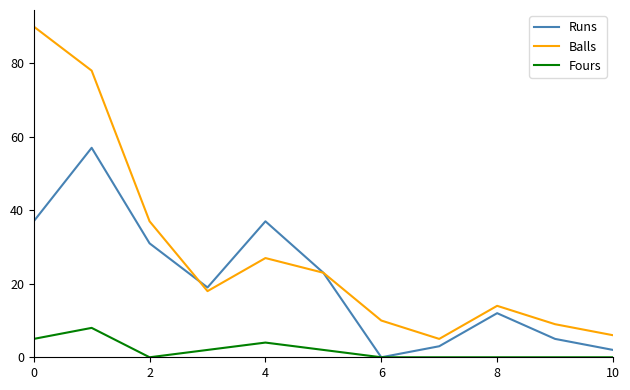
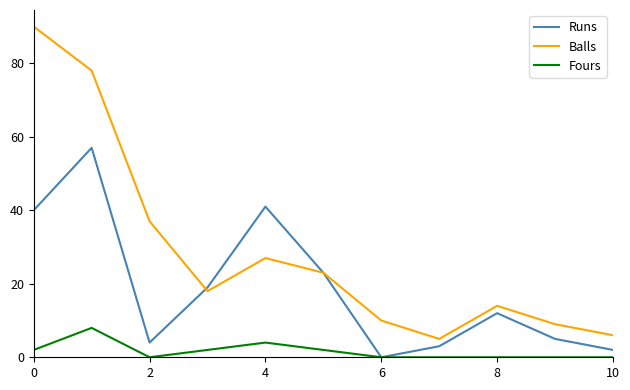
Runs, 0: 37 -> 40
Fours, 0: 5 -> 2
Runs, 2: 31 -> 4
Runs, 4: 37 -> 41
